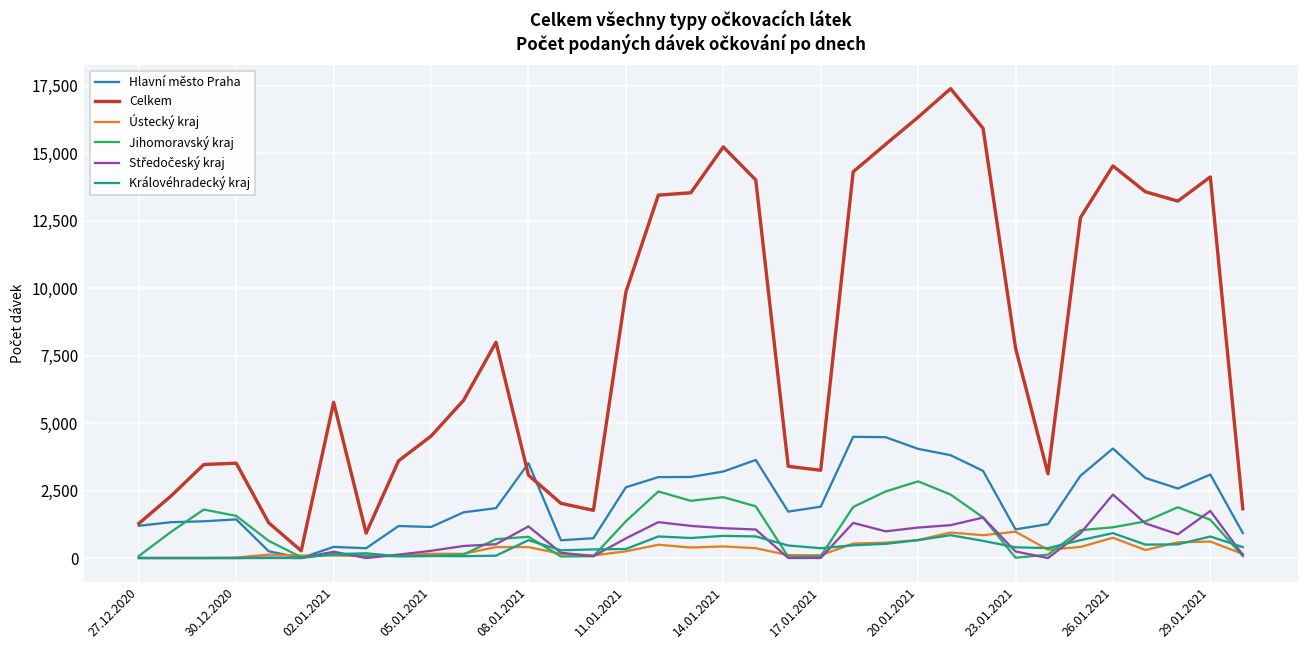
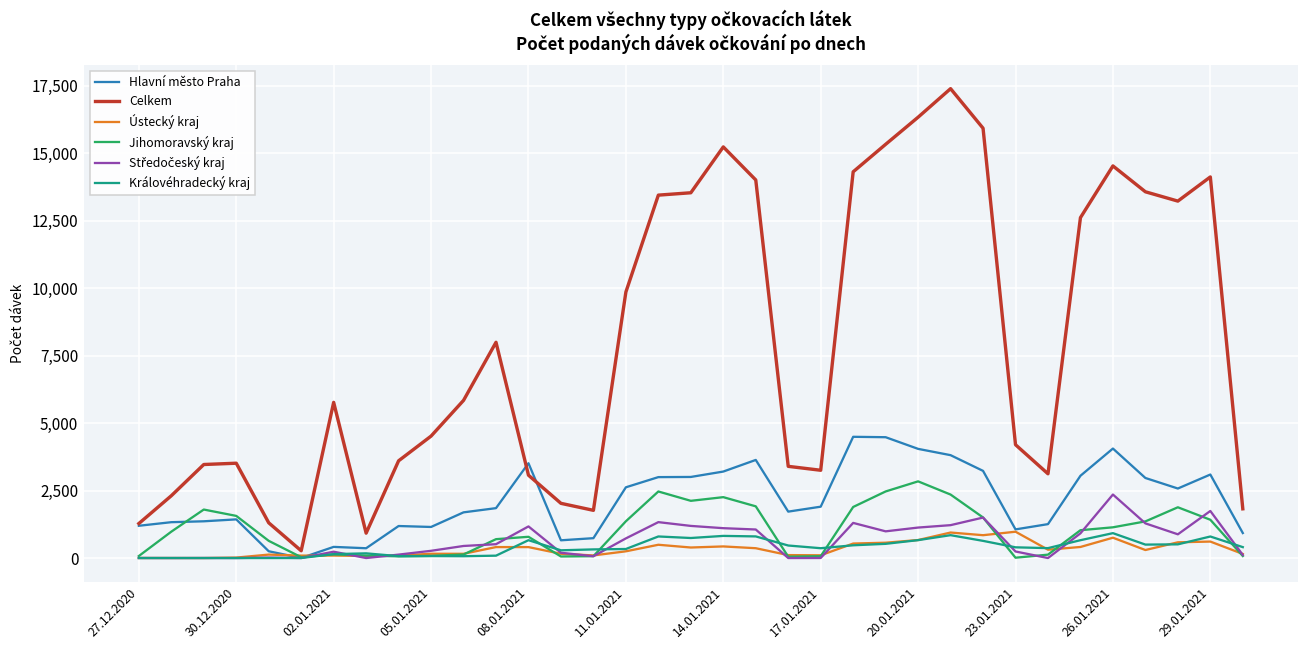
Celkem, 23.01.2021: 7,800 -> 4,200
